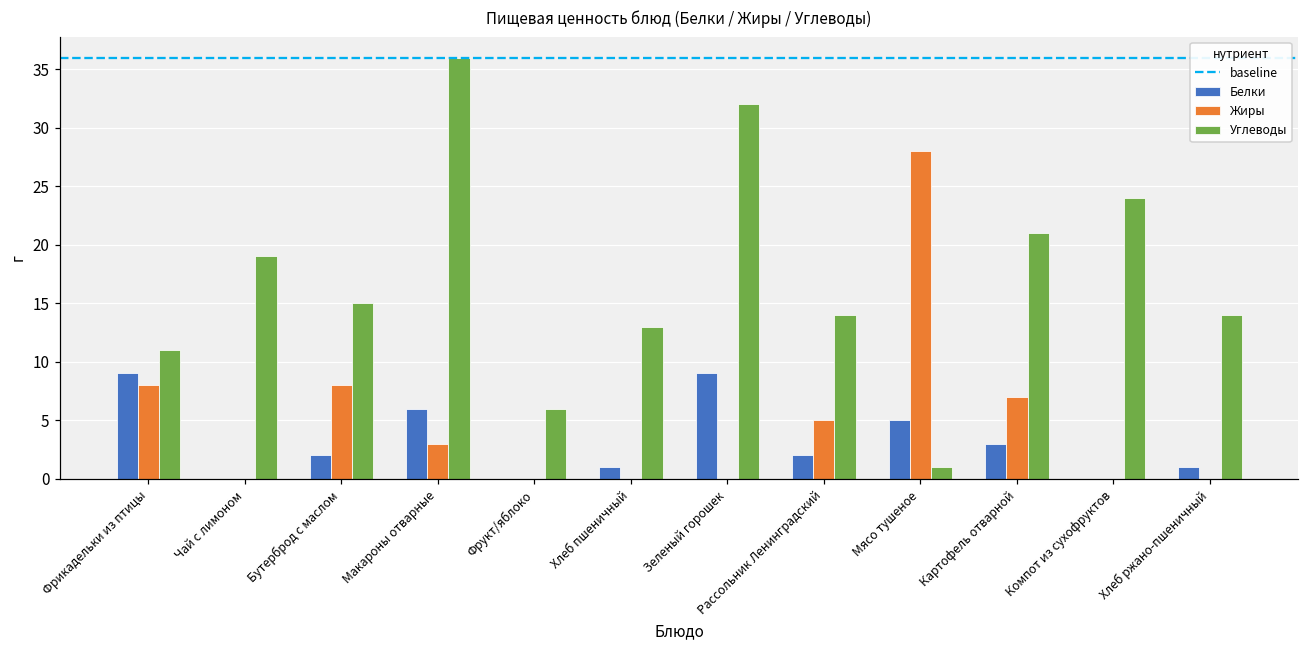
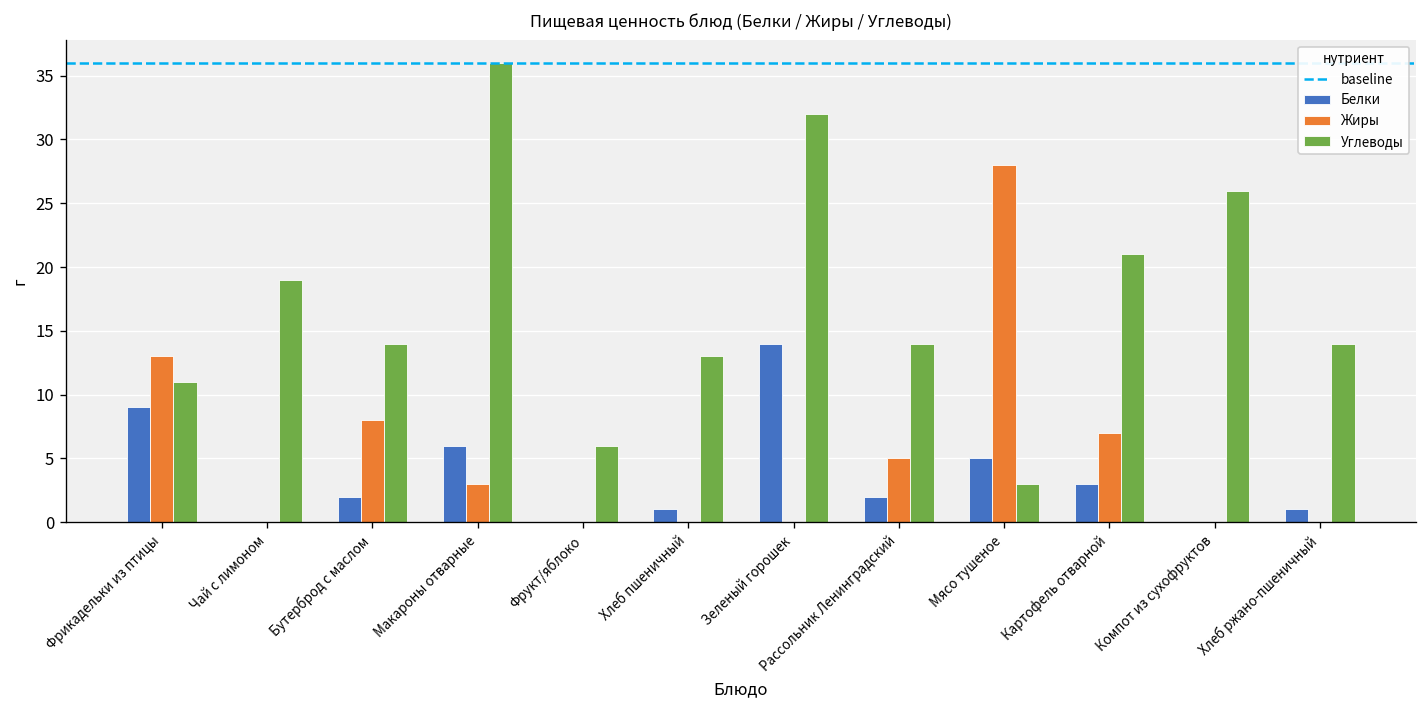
Жиры, Фрикадельки из птицы: 8 -> 13
Углеводы, Бутерброд с маслом: 15 -> 14
Белки, Зеленый горошек: 9 -> 14
Углеводы, Мясо тушеное: 1 -> 3
Углеводы, Компот из сухофруктов: 24 -> 26
